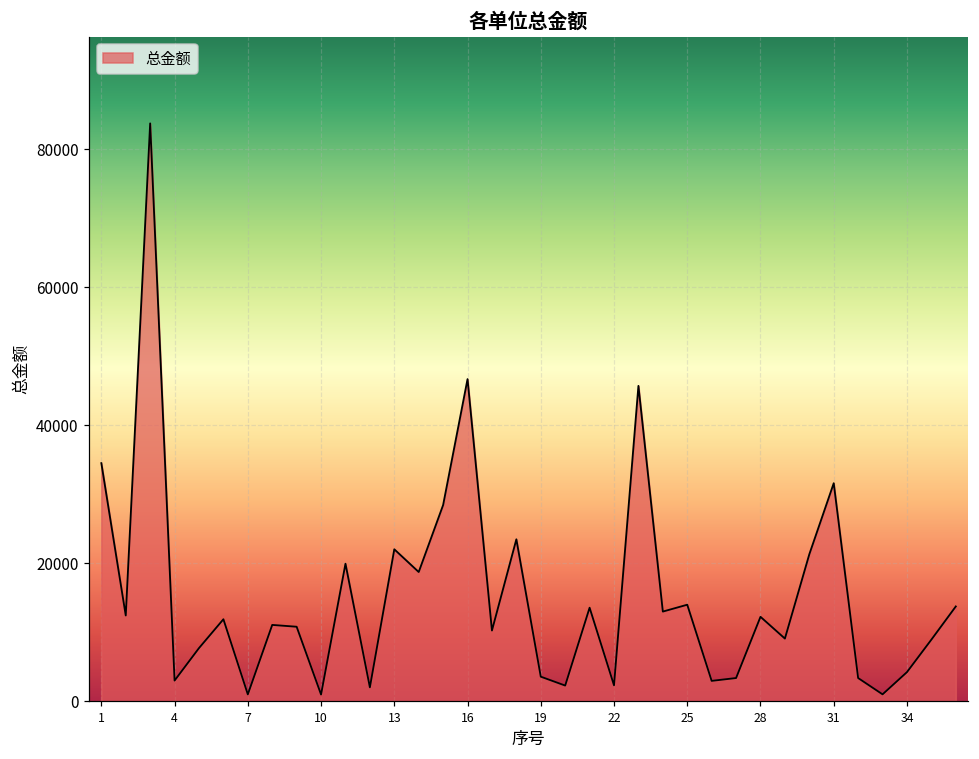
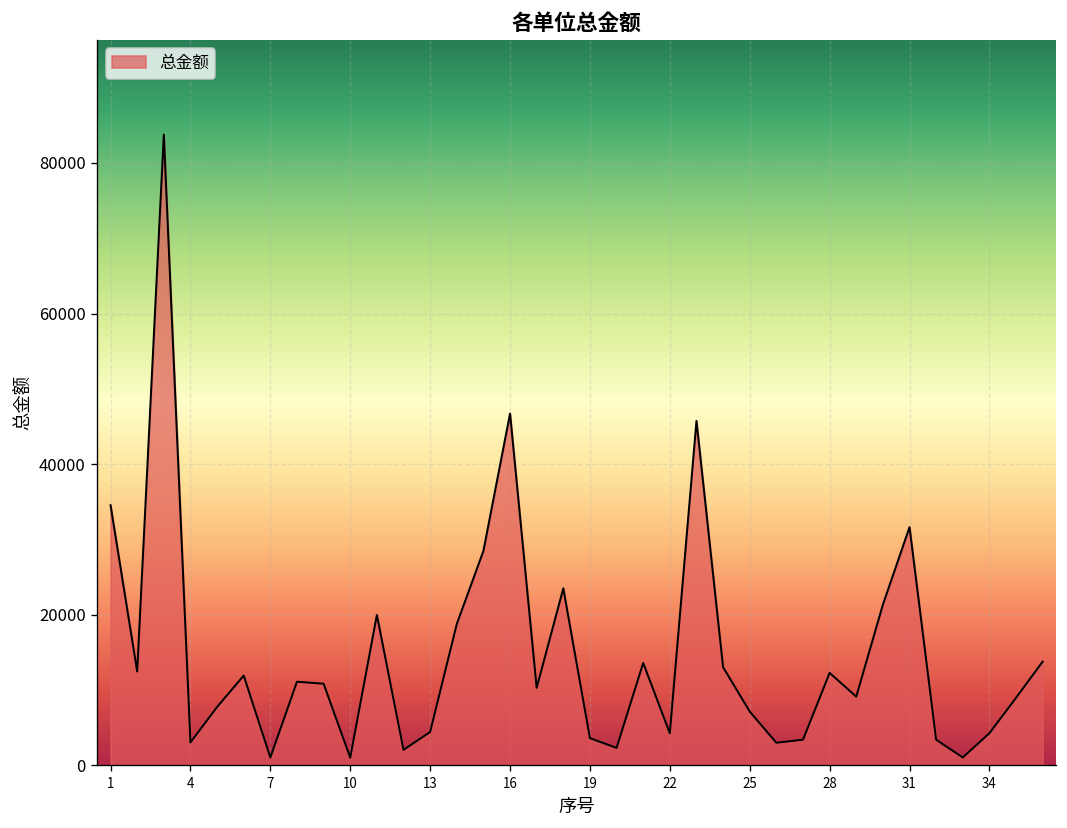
13: 22000 -> 4000
22: 2000 -> 4000
25: 14000 -> 7000
